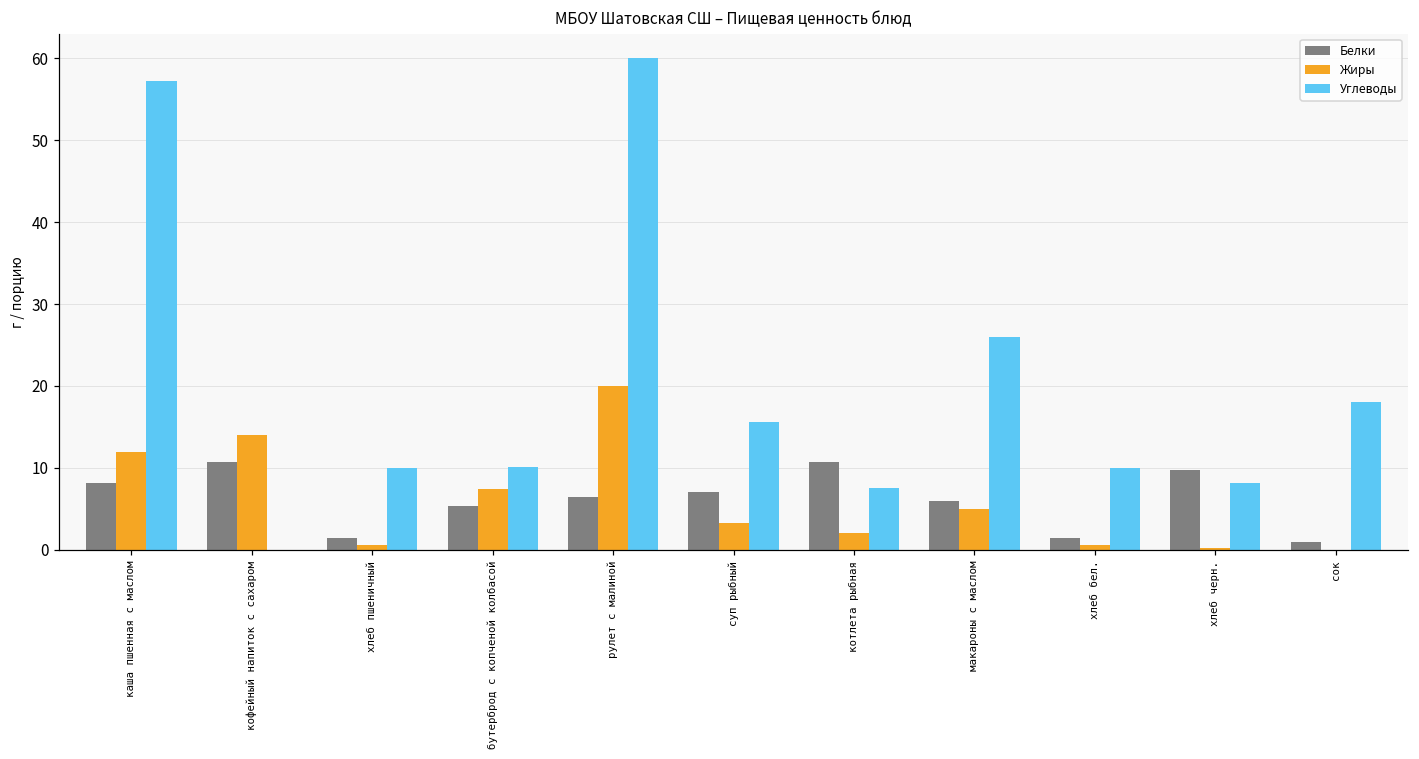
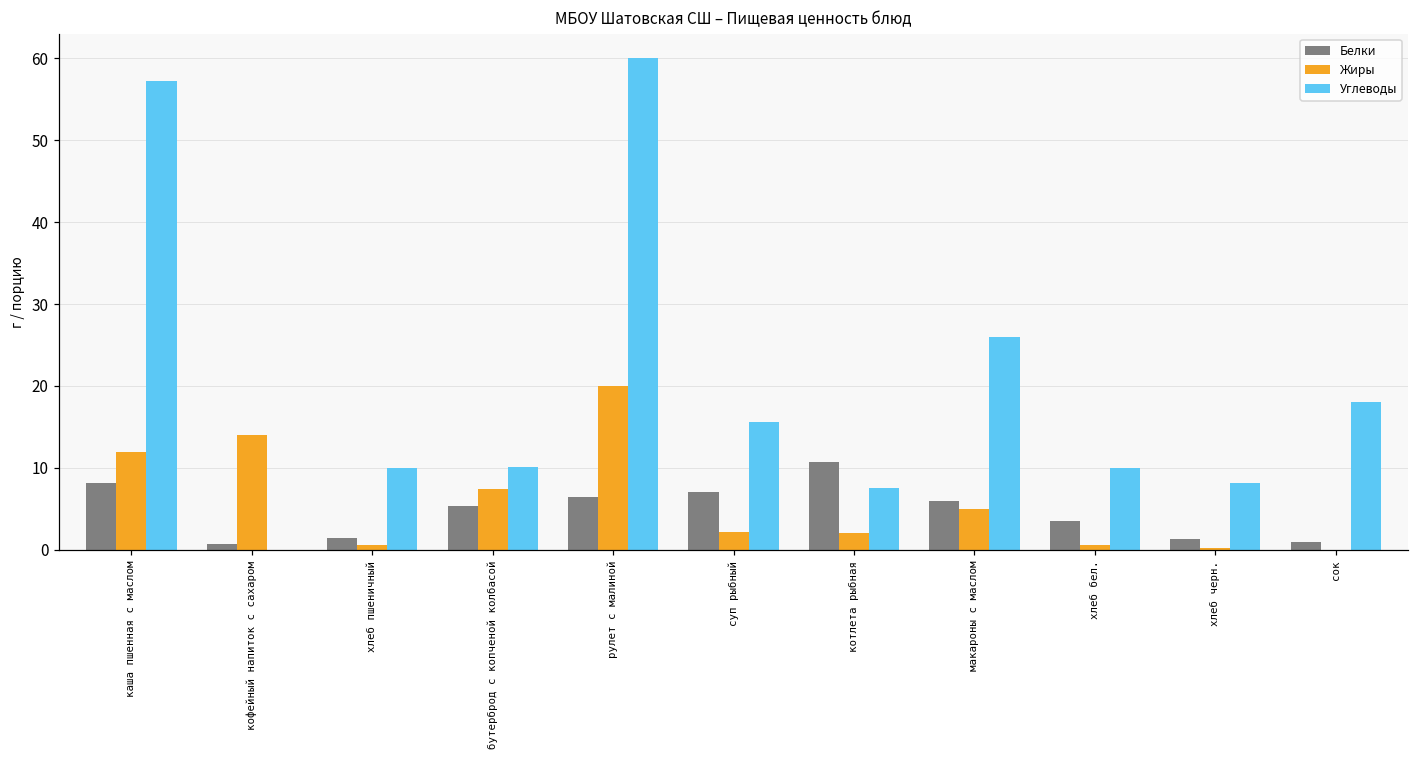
Белки, кофейный напиток с сахаром: 11 -> 1
Жиры, суп рыбный: 3 -> 2
Белки, хлеб бел.: 2 -> 4
Белки, хлеб черн.: 10 -> 1
